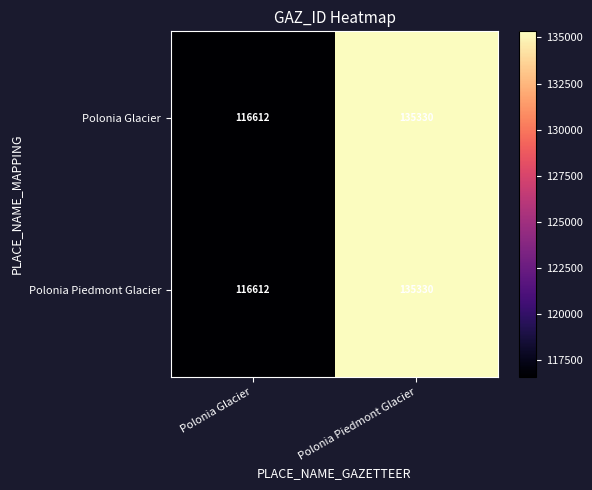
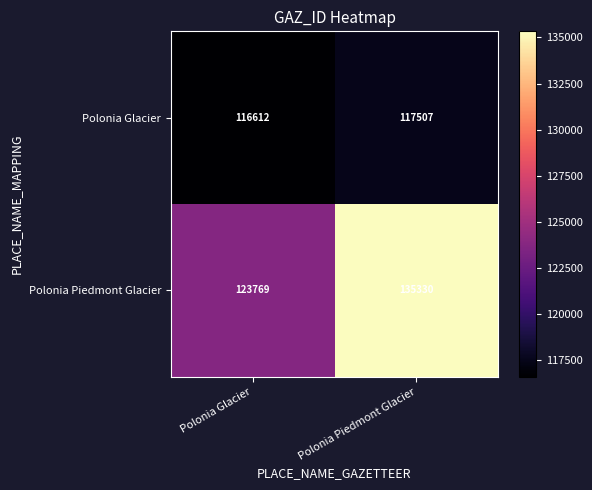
Polonia Glacier, Polonia Piedmont Glacier: 135330 -> 117507
Polonia Piedmont Glacier, Polonia Glacier: 116612 -> 123769
